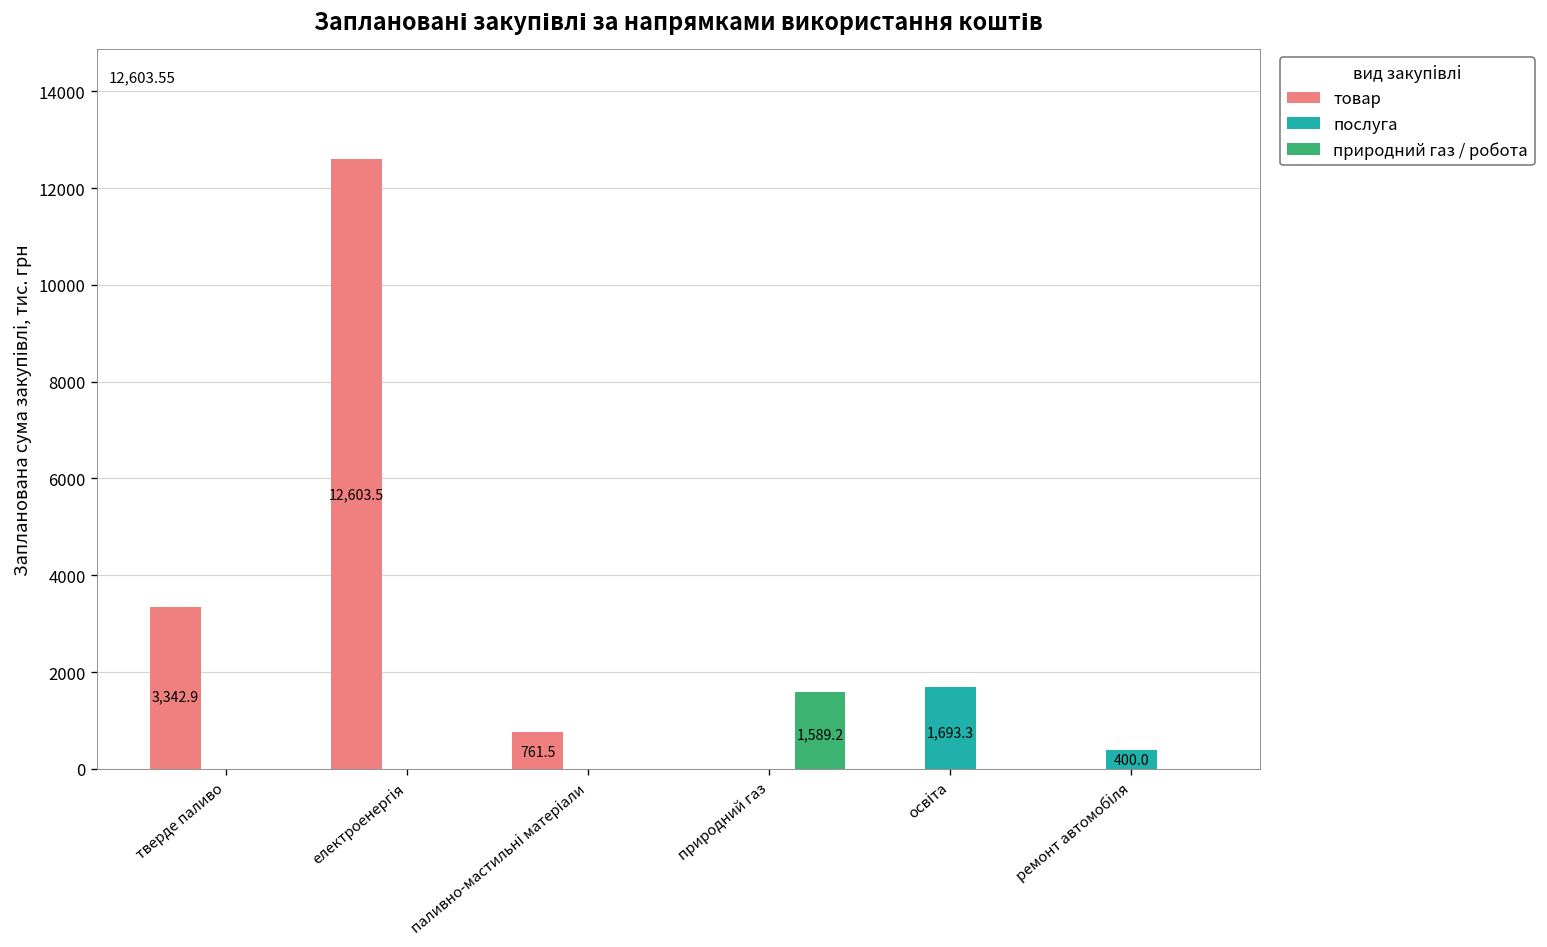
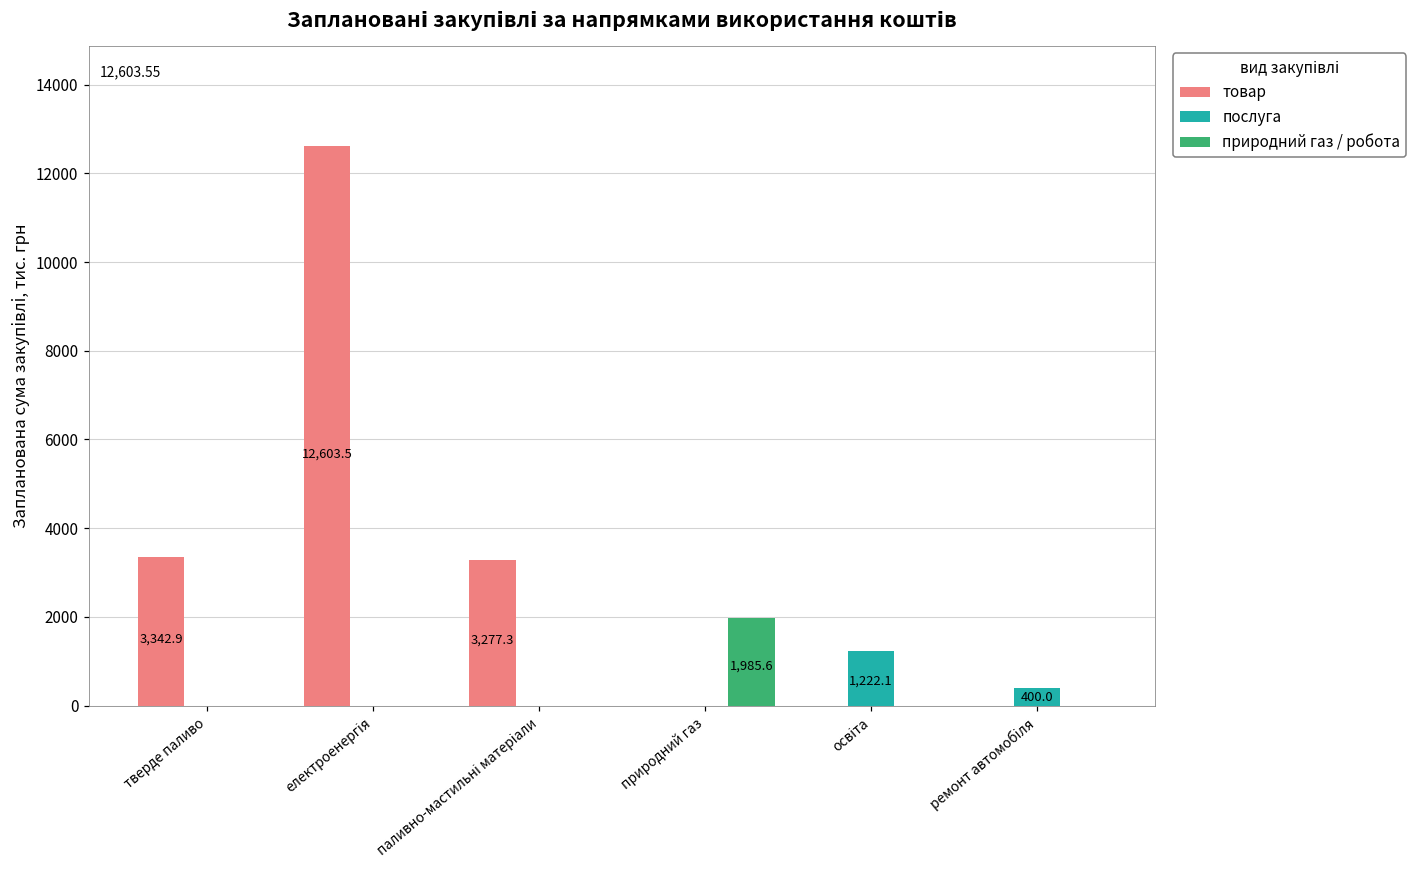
товар, паливно-мастильні матеріали: 761.5 -> 3,277.3
природний газ / робота, природний газ: 1,589.2 -> 1,985.6
послуга, освіта: 1,693.3 -> 1,222.1
